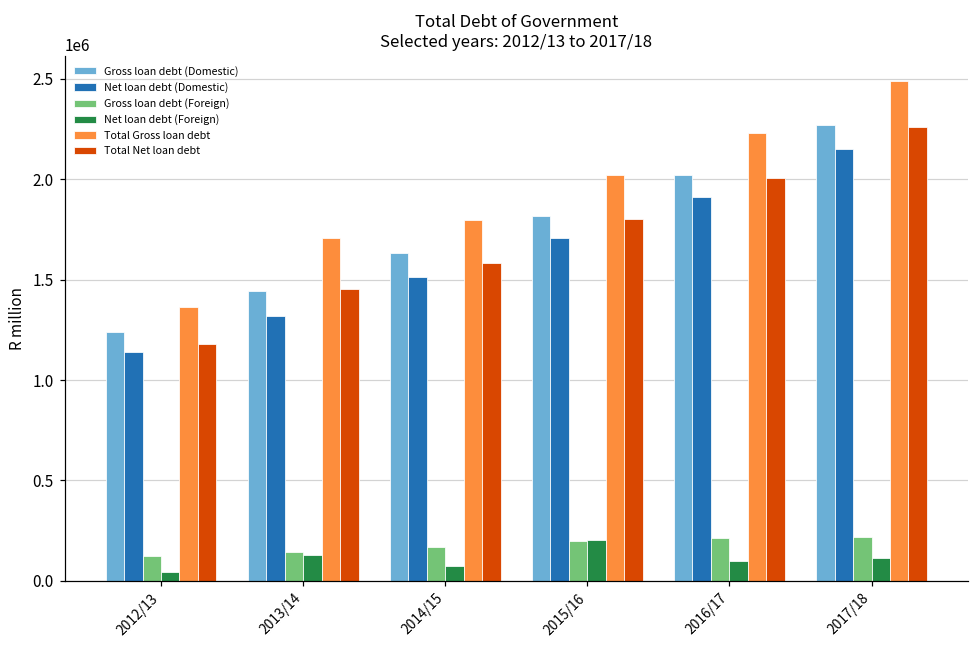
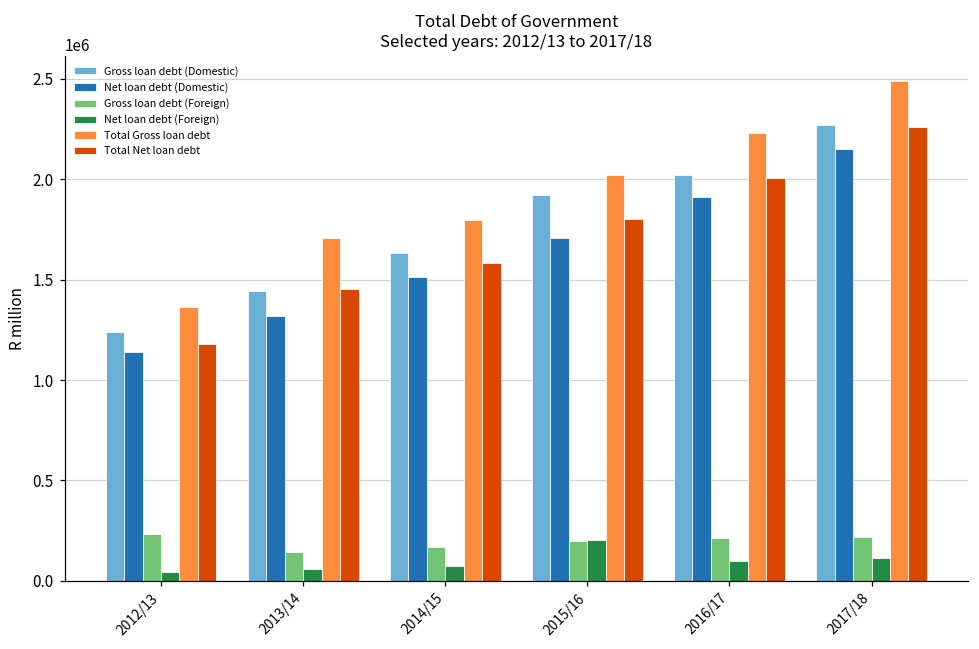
Gross loan debt (Foreign), 2012/13: 120000 -> 230000
Net loan debt (Foreign), 2013/14: 130000 -> 60000
Gross loan debt (Domestic), 2015/16: 1820000 -> 1920000
